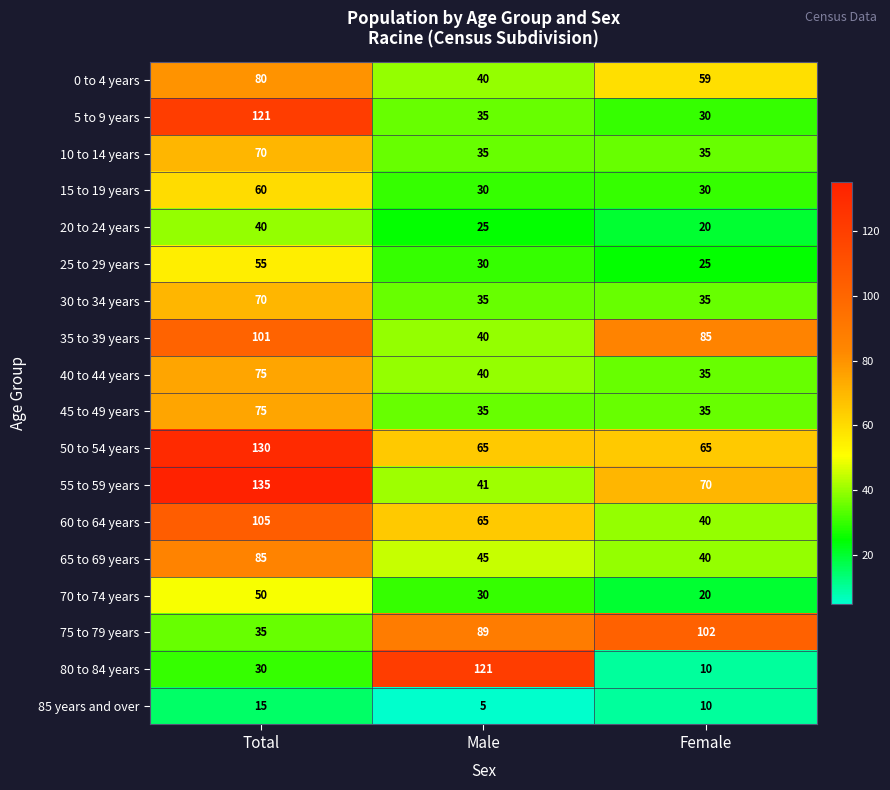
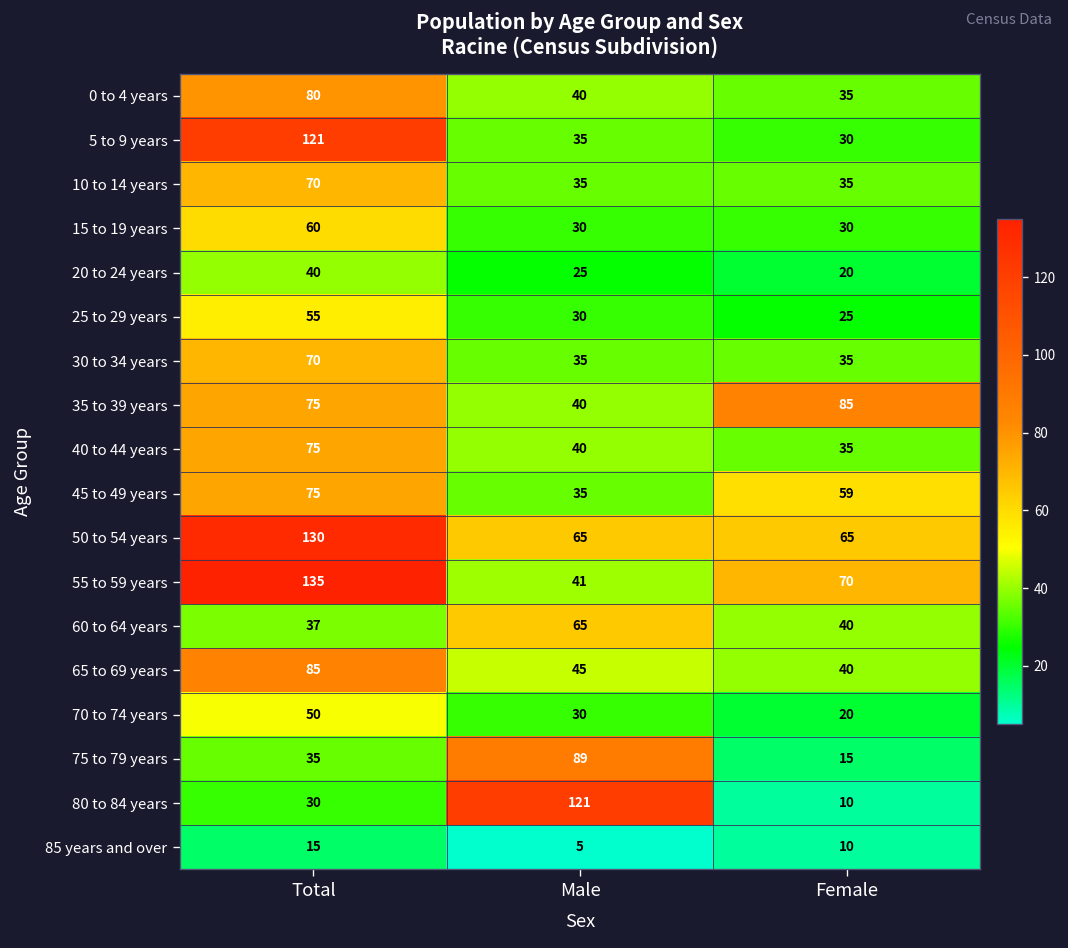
0 to 4 years, Female: 59 -> 35
35 to 39 years, Total: 101 -> 75
45 to 49 years, Female: 35 -> 59
60 to 64 years, Total: 105 -> 37
75 to 79 years, Female: 102 -> 15
